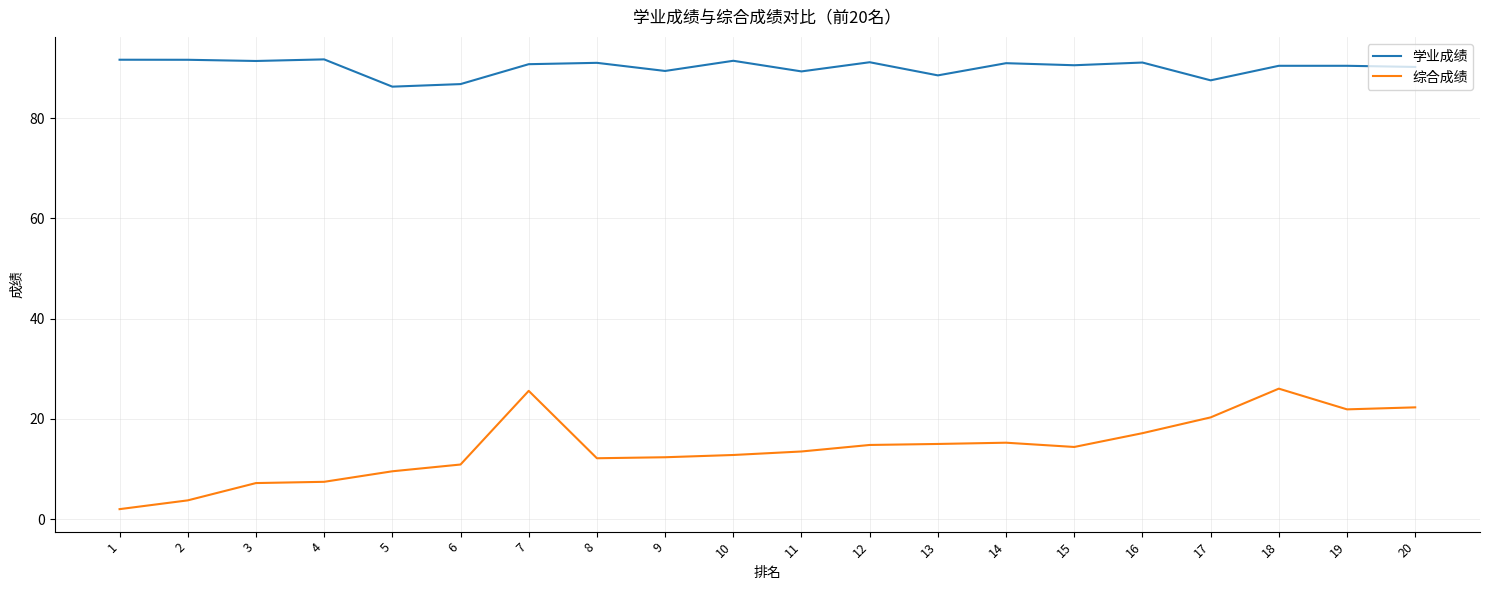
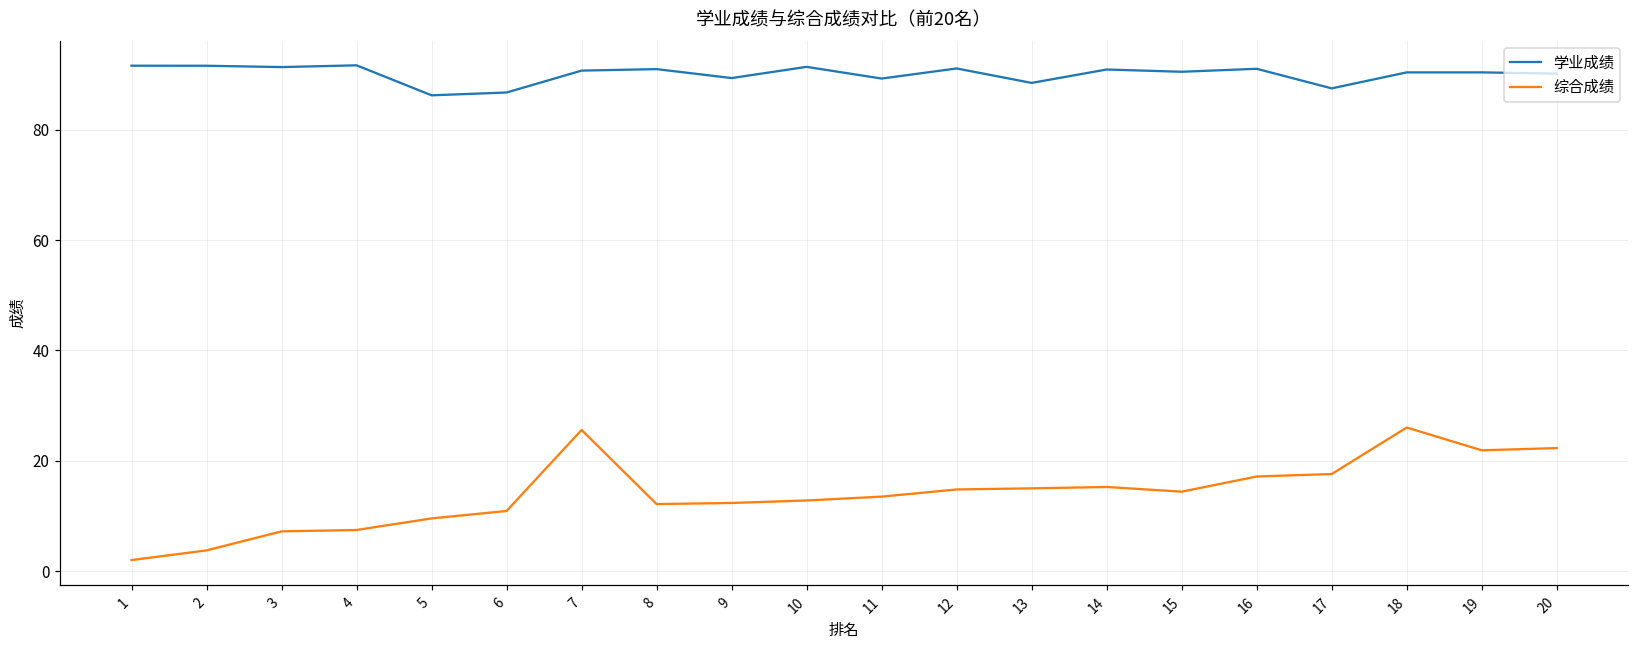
综合成绩, 17: 20 -> 18
